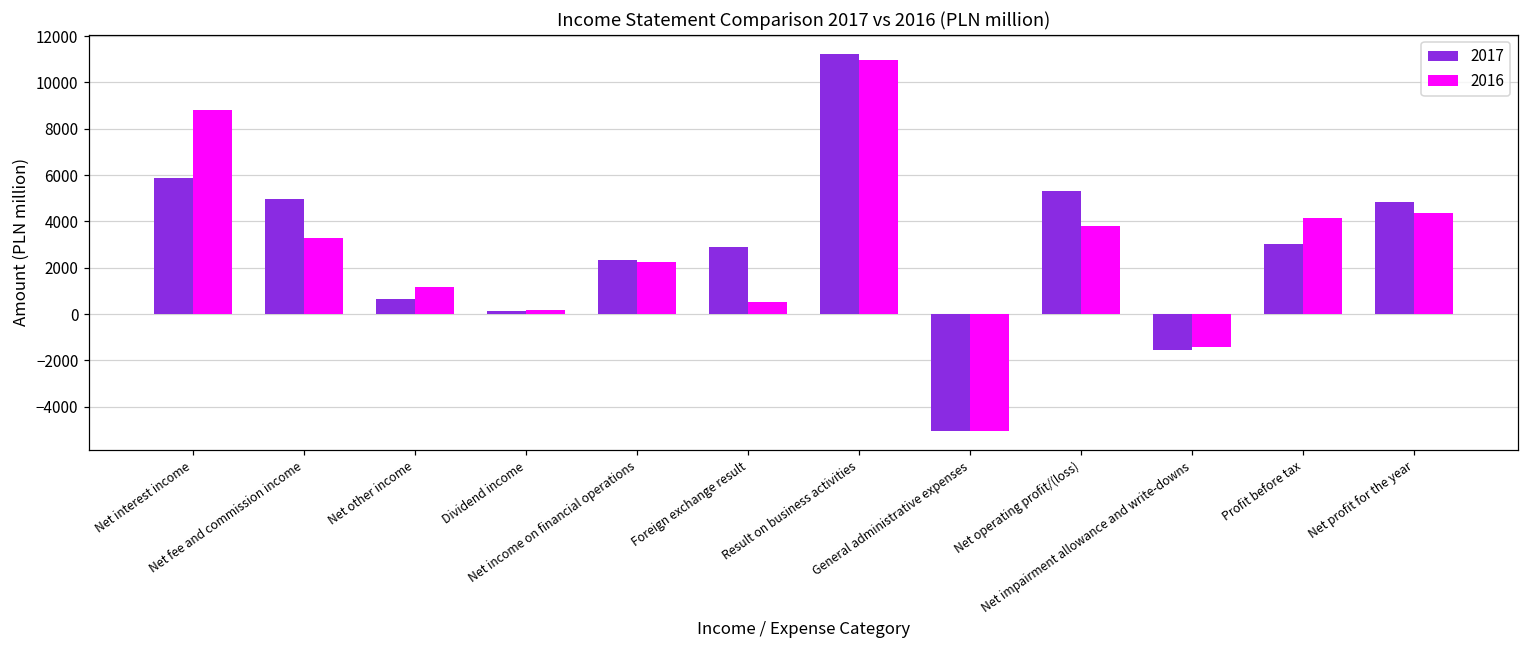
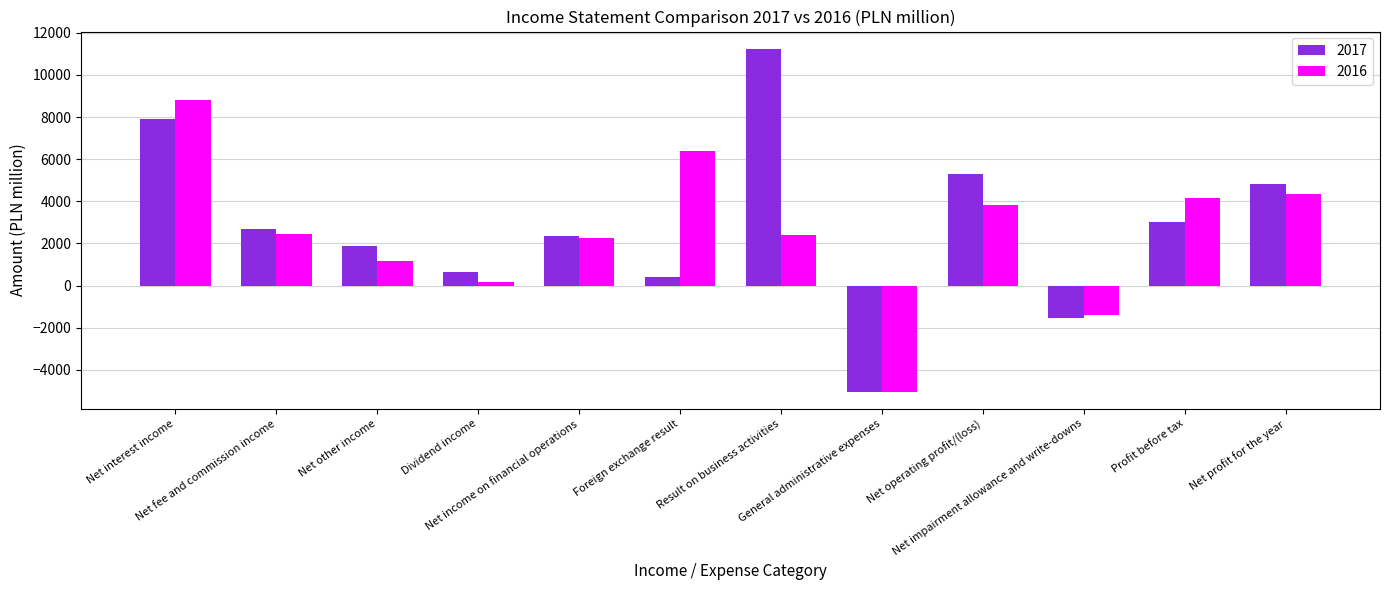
2017, Net interest income: 5900 -> 7900
2017, Net fee and commission income: 5000 -> 2700
2016, Net fee and commission income: 3300 -> 2400
2017, Net other income: 700 -> 1900
2017, Dividend income: 100 -> 600
2017, Foreign exchange result: 2900 -> 400
2016, Foreign exchange result: 500 -> 6400
2016, Result on business activities: 11000 -> 2400
